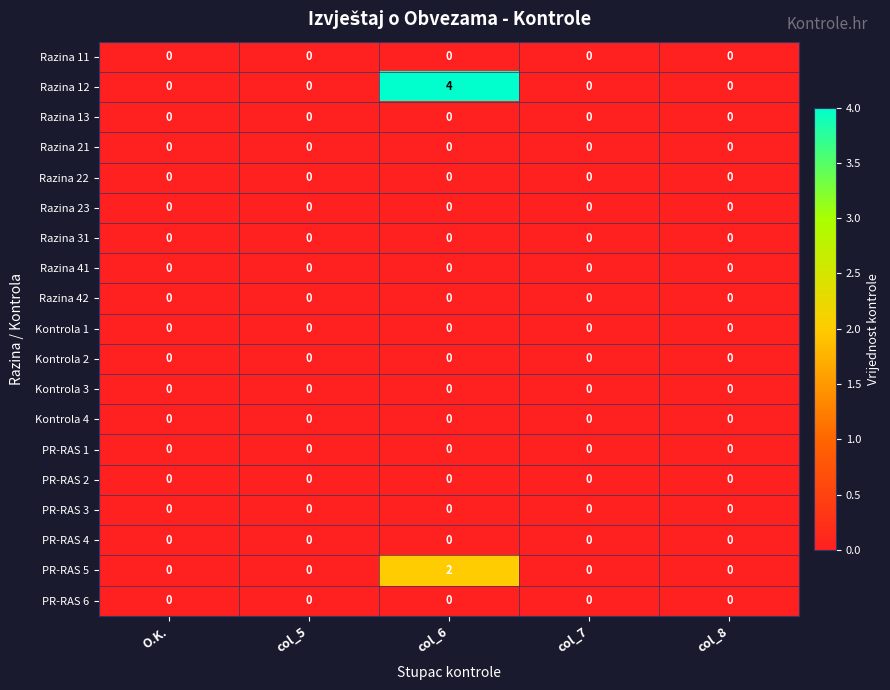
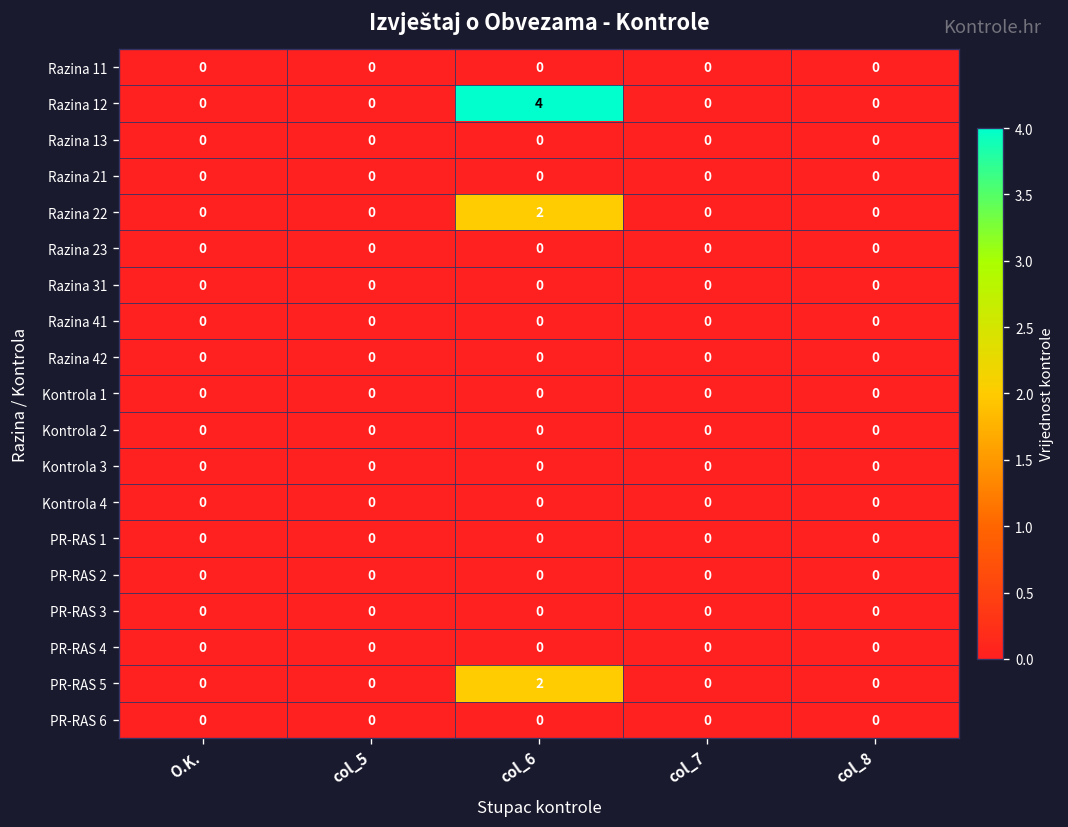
Razina 22, col_6: 0 -> 2
